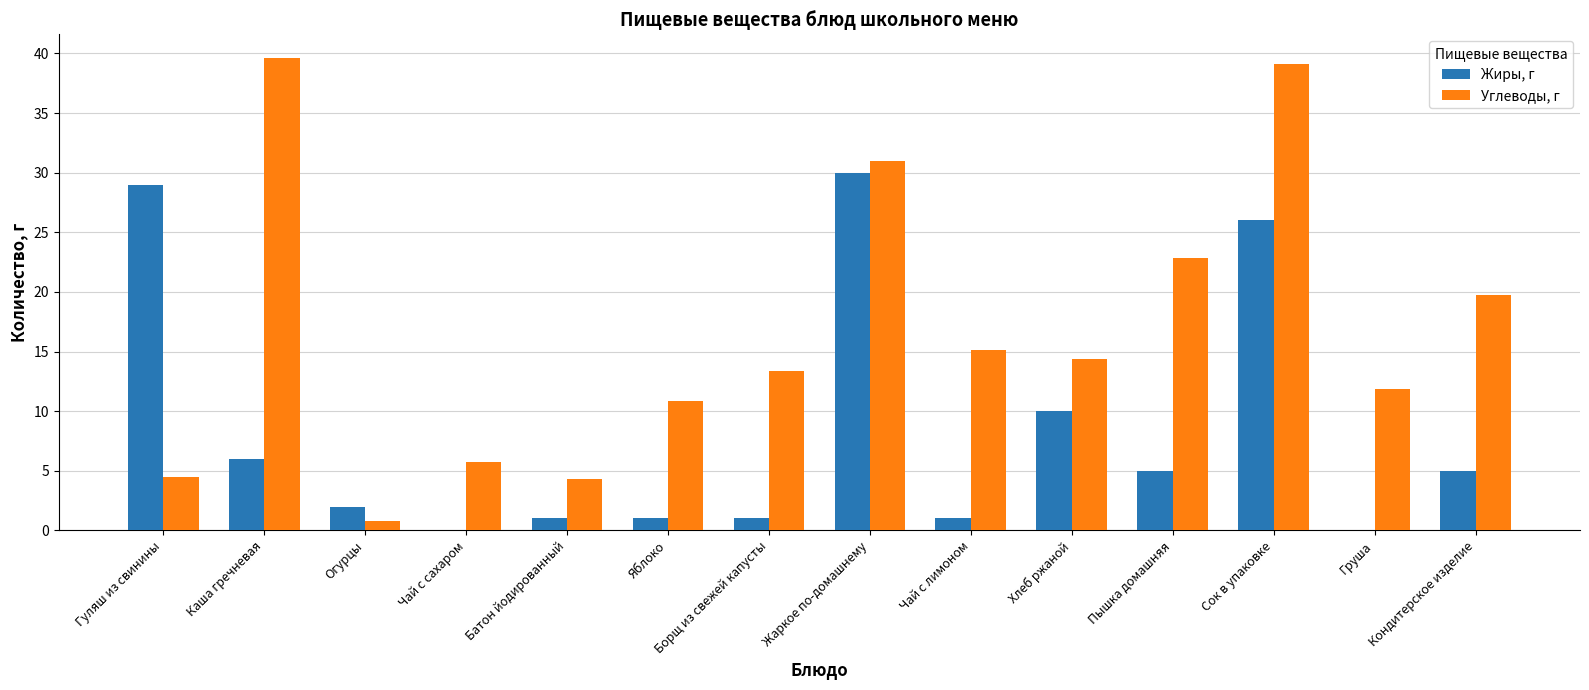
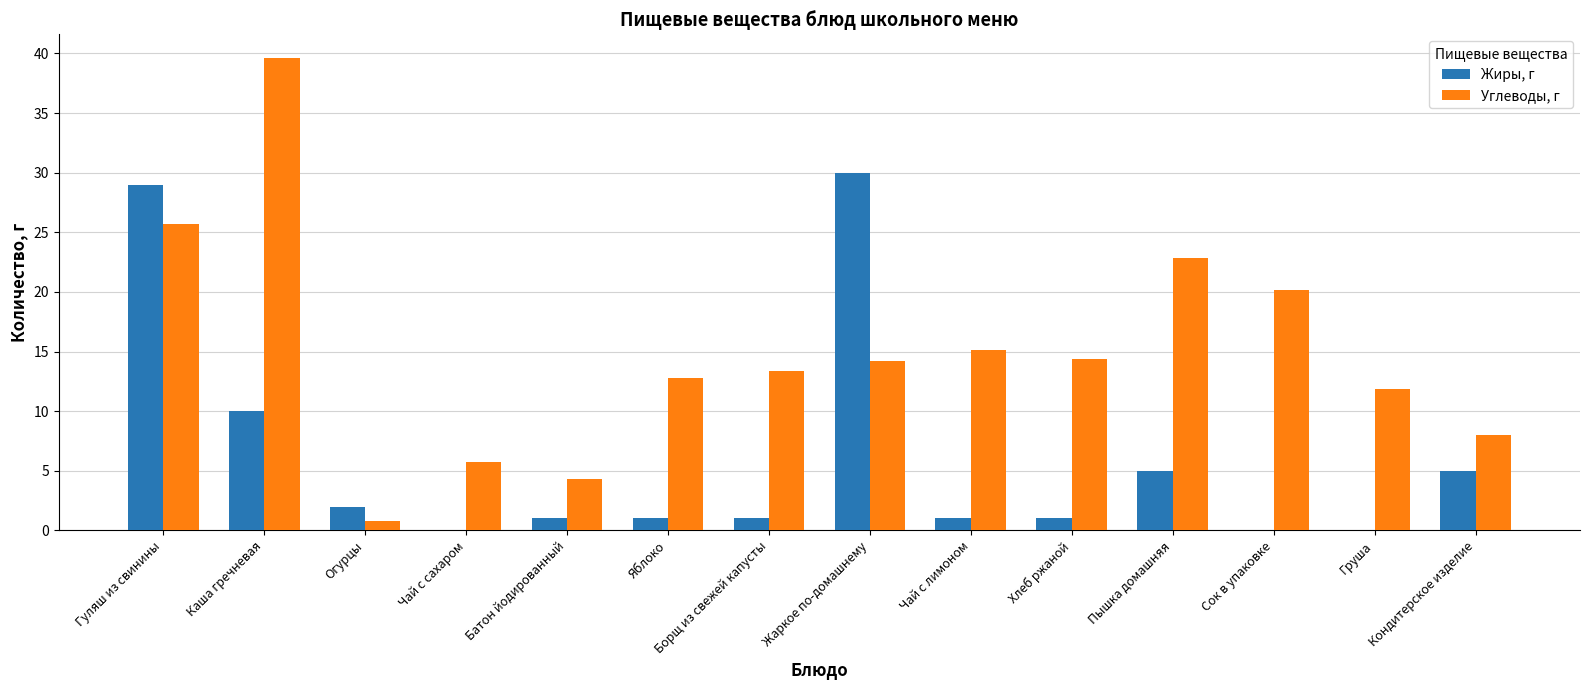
Углеводы, г, Гуляш из свинины: 4.5 -> 25.7
Жиры, г, Каша гречневая: 6 -> 10
Углеводы, г, Яблоко: 10.9 -> 12.7
Углеводы, г, Жаркое по-домашнему: 30.9 -> 14.2
Жиры, г, Хлеб ржаной: 10 -> 1
Жиры, г, Сок в упаковке: 26 -> 0
Углеводы, г, Сок в упаковке: 39.1 -> 20.2
Углеводы, г, Кондитерское изделие: 19.7 -> 8.0
